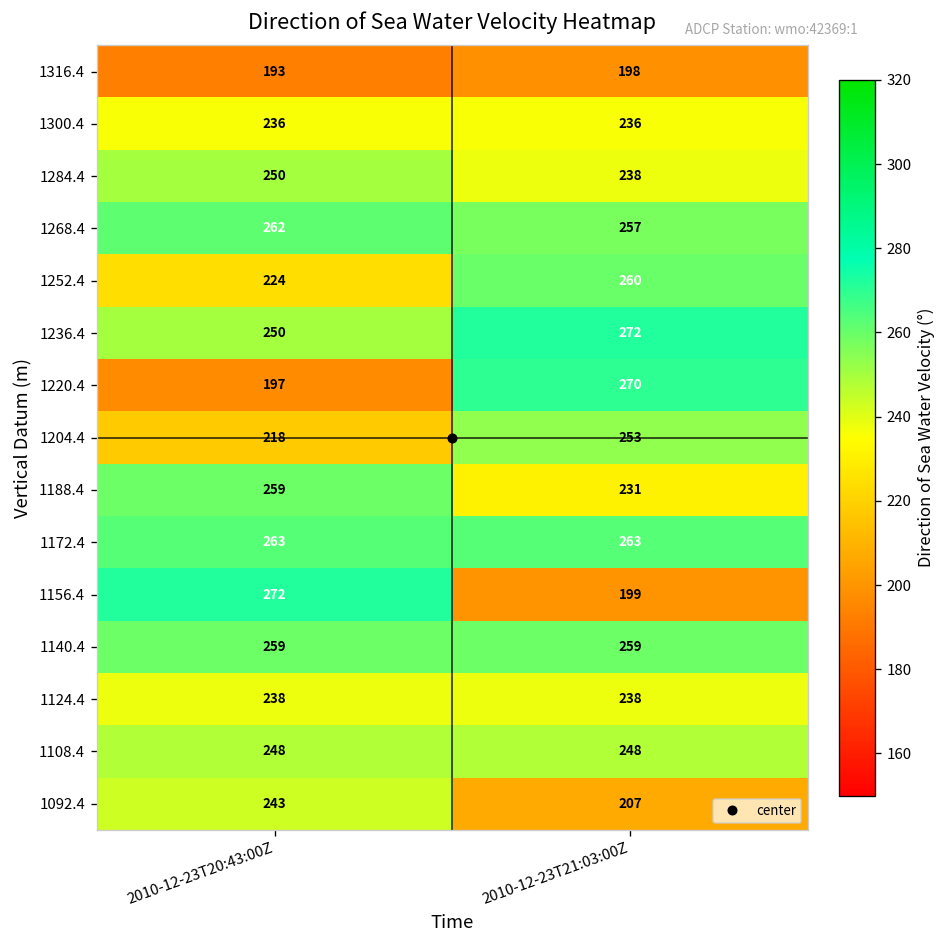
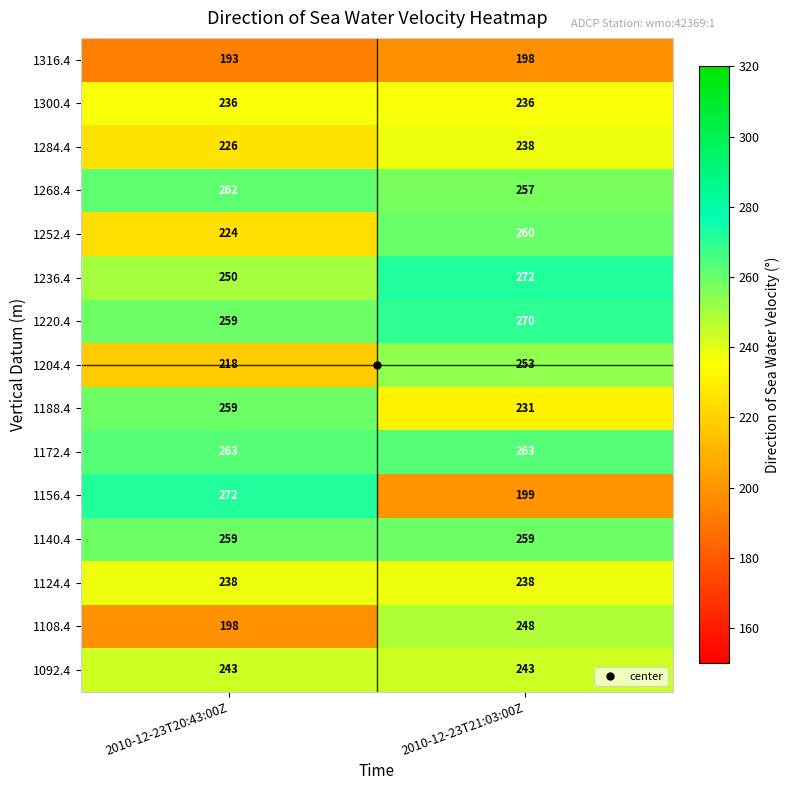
1284.4, 2010-12-23T20:43:00Z: 250 -> 226
1220.4, 2010-12-23T20:43:00Z: 197 -> 259
1108.4, 2010-12-23T20:43:00Z: 248 -> 198
1092.4, 2010-12-23T21:03:00Z: 207 -> 243
